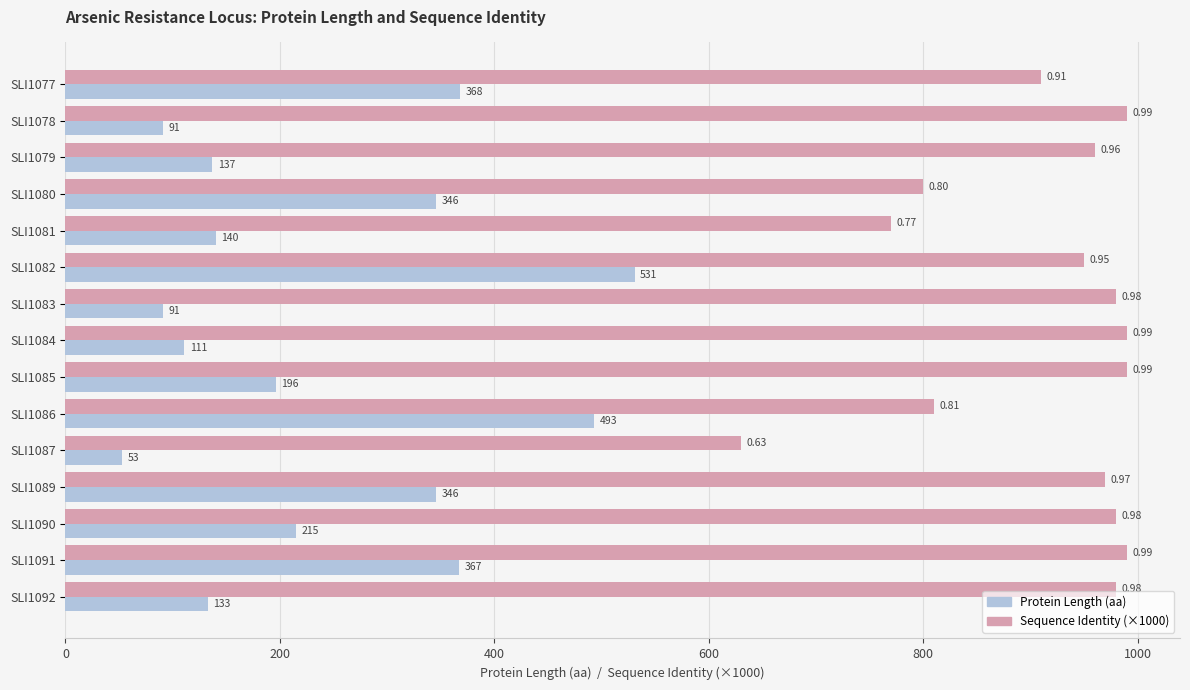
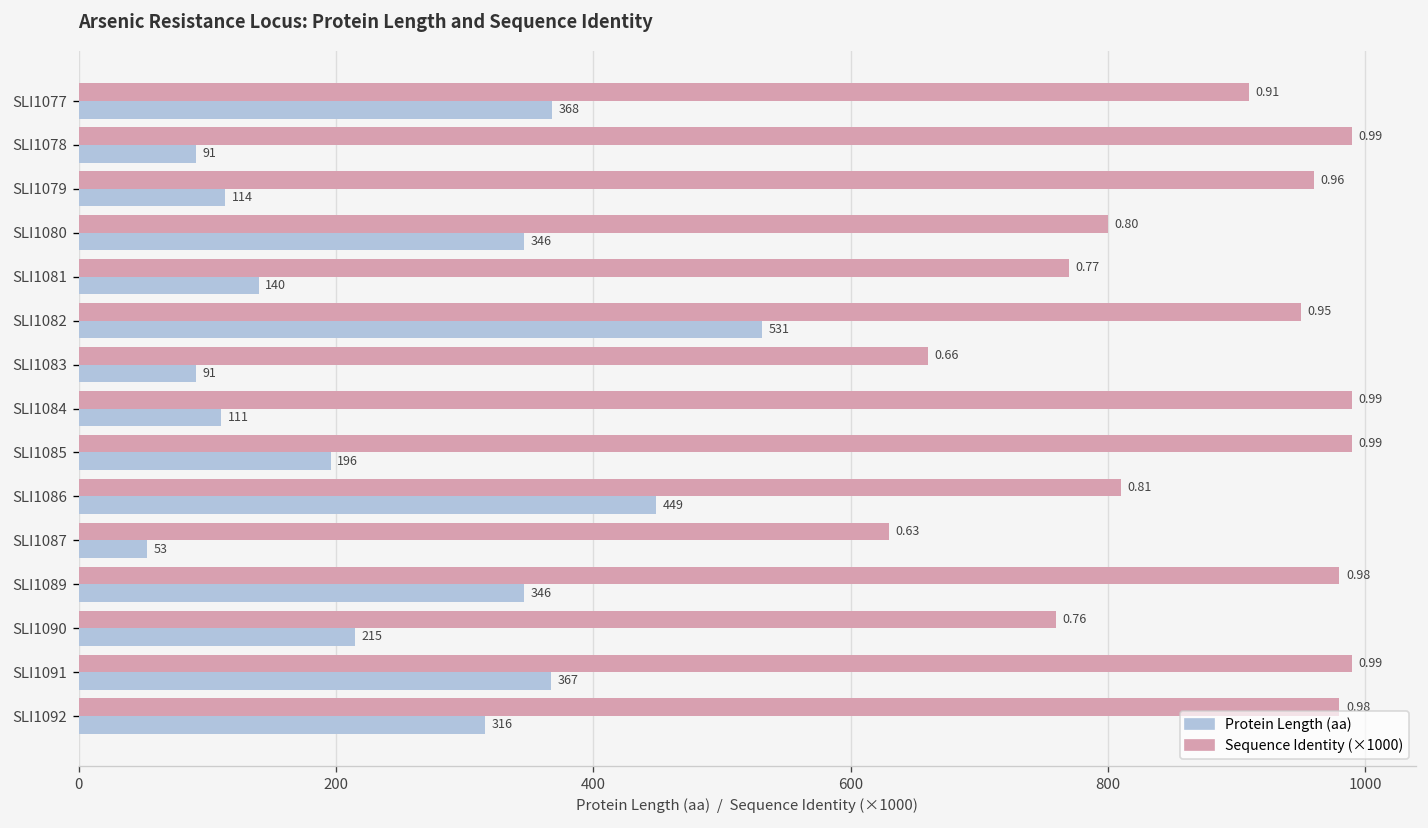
Protein Length (aa), SLI1079: 137 -> 114
Sequence Identity (×1000), SLI1083: 0.98 -> 0.66
Protein Length (aa), SLI1086: 493 -> 449
Sequence Identity (×1000), SLI1089: 0.97 -> 0.98
Sequence Identity (×1000), SLI1090: 0.98 -> 0.76
Protein Length (aa), SLI1092: 133 -> 316
